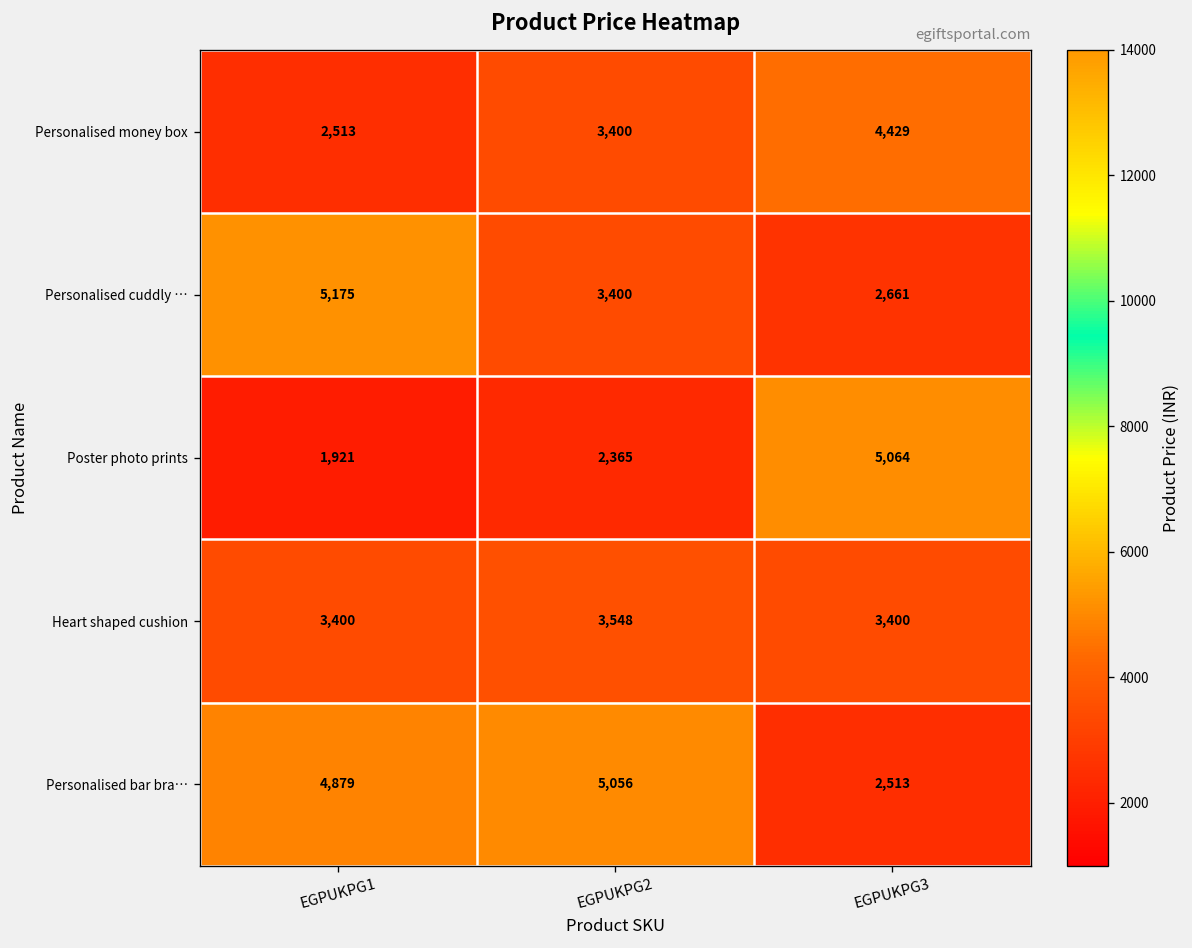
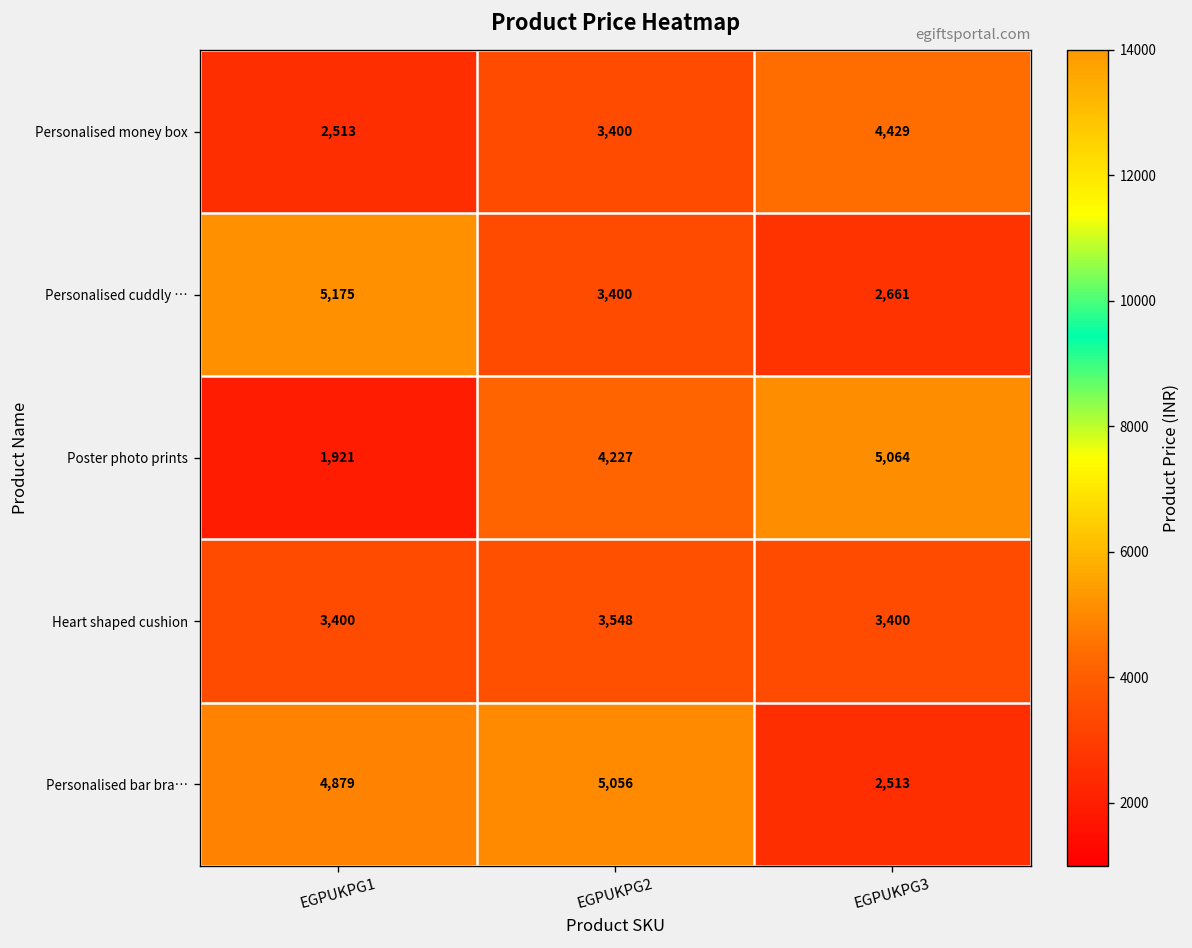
Poster photo prints, EGPUKPG2: 2,365 -> 4,227
